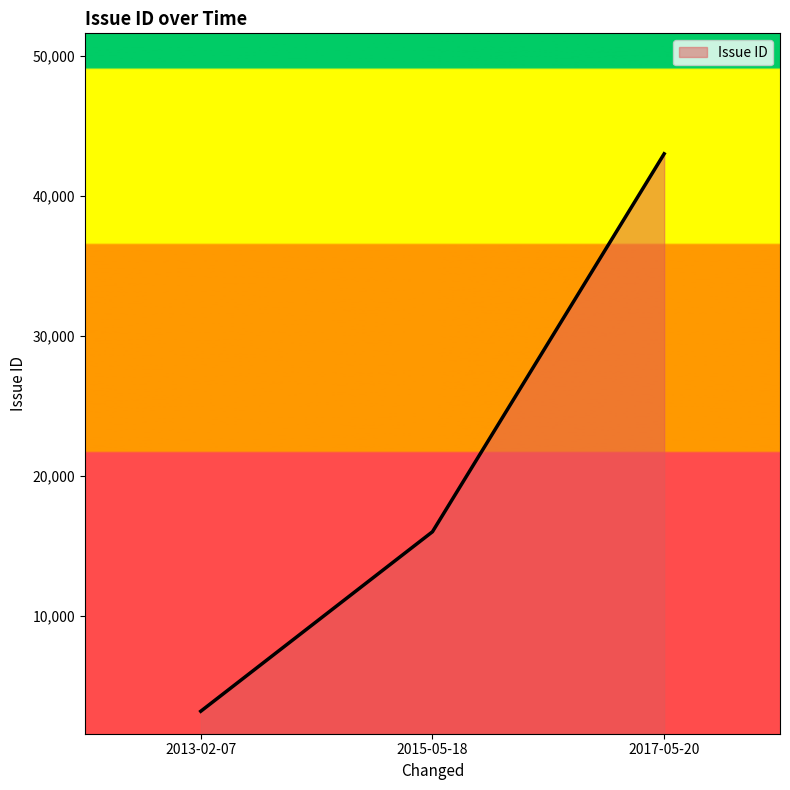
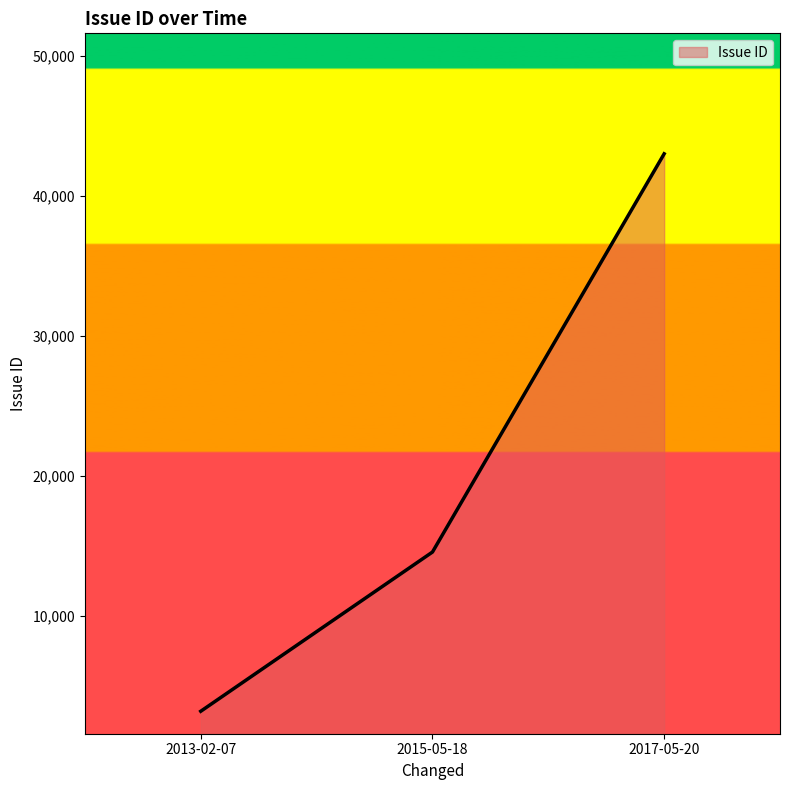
2015-05-18: 16,000 -> 14,600
